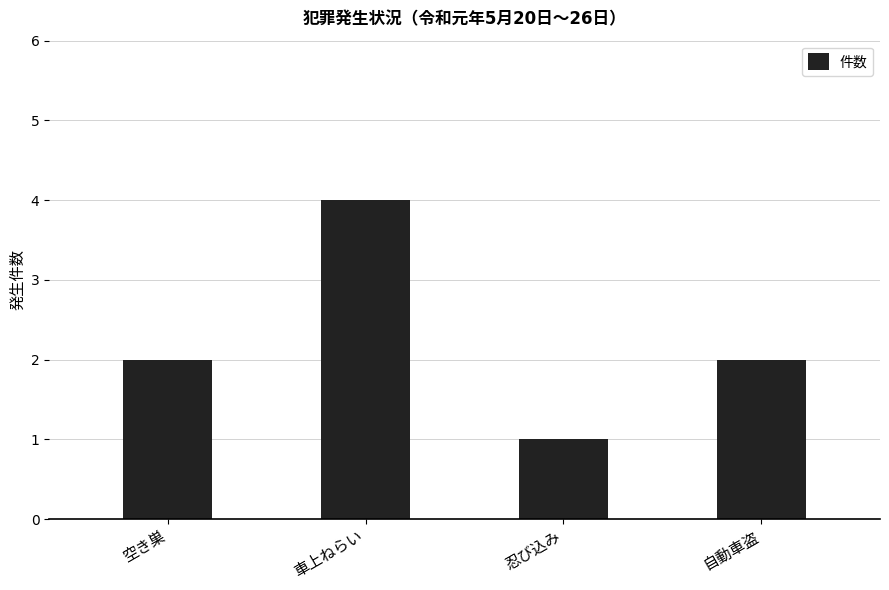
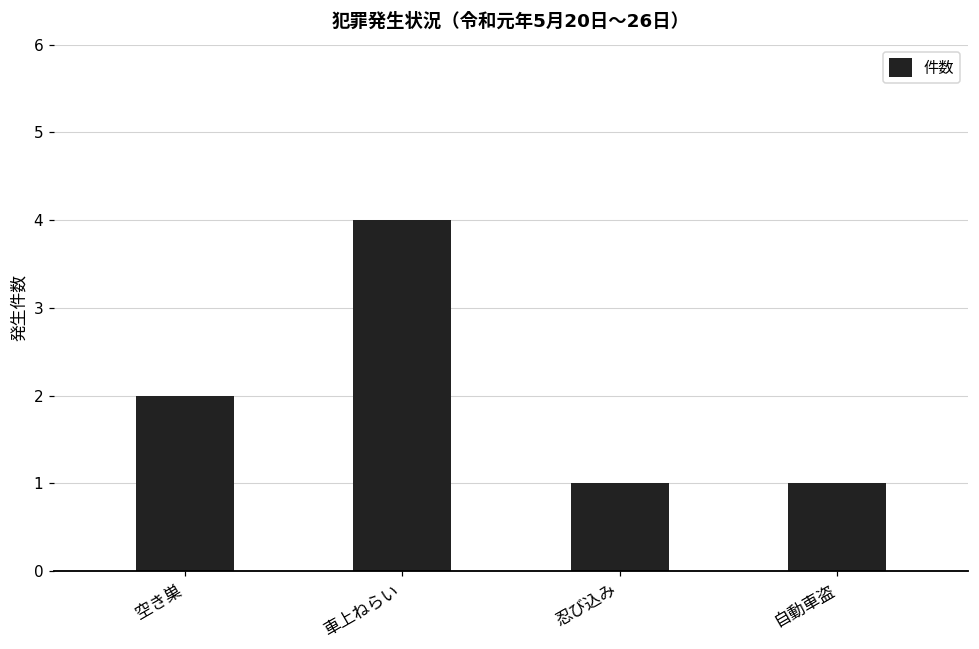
自動車盗: 2 -> 1
